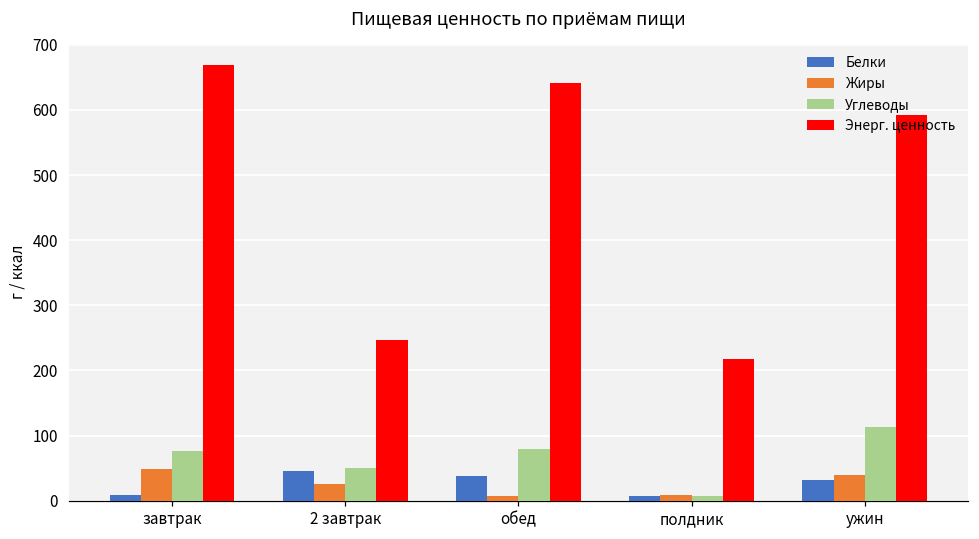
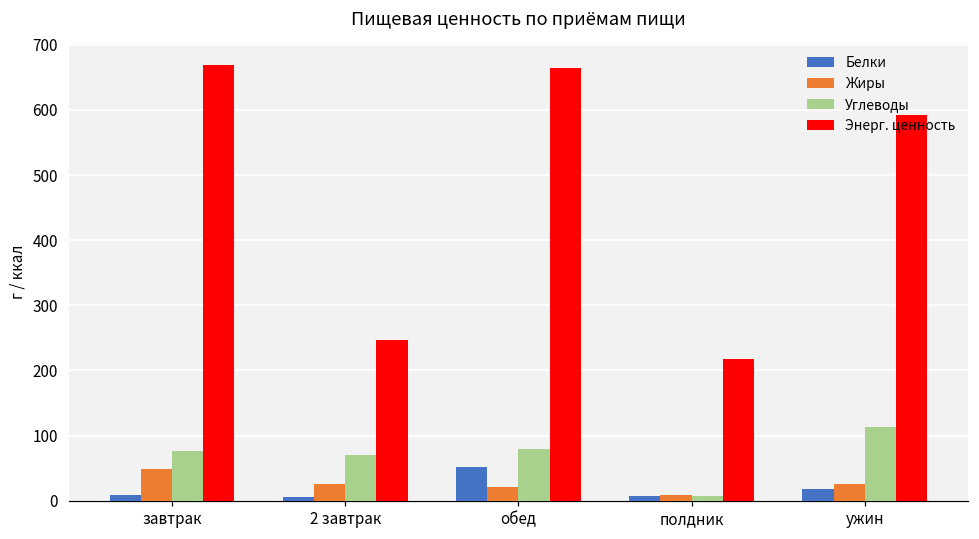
Белки, 2 завтрак: 50 -> 10
Углеводы, 2 завтрак: 50 -> 70
Белки, обед: 40 -> 50
Жиры, обед: 10 -> 20
Энерг. ценность, обед: 640 -> 660
Белки, ужин: 30 -> 20
Жиры, ужин: 40 -> 30
